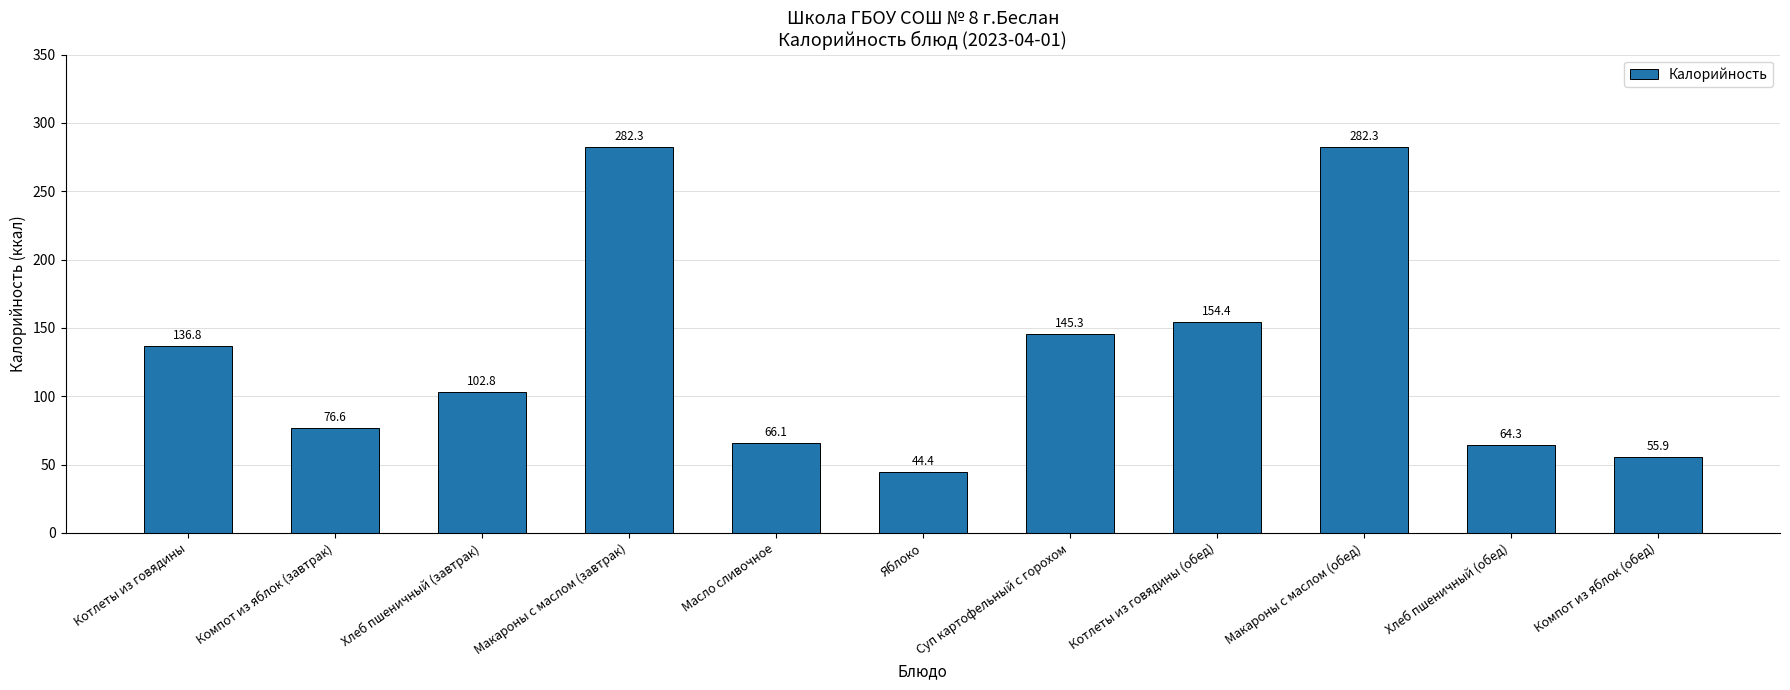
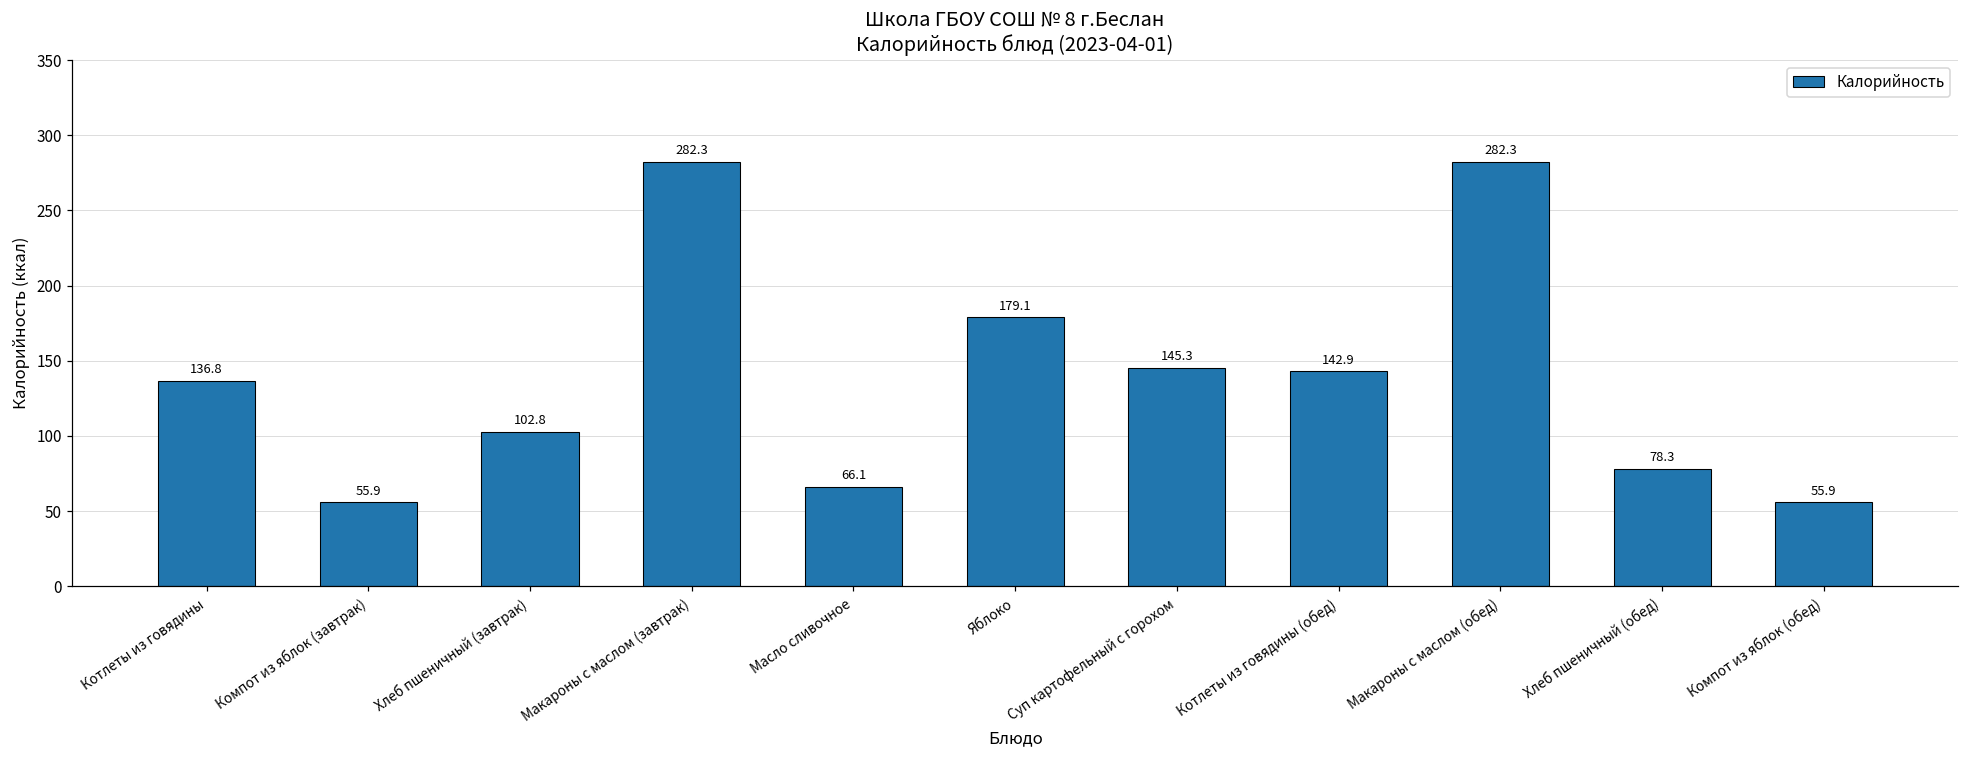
Компот из яблок (завтрак): 76.6 -> 55.9
Яблоко: 44.4 -> 179.1
Котлеты из говядины (обед): 154.4 -> 142.9
Хлеб пшеничный (обед): 64.3 -> 78.3
